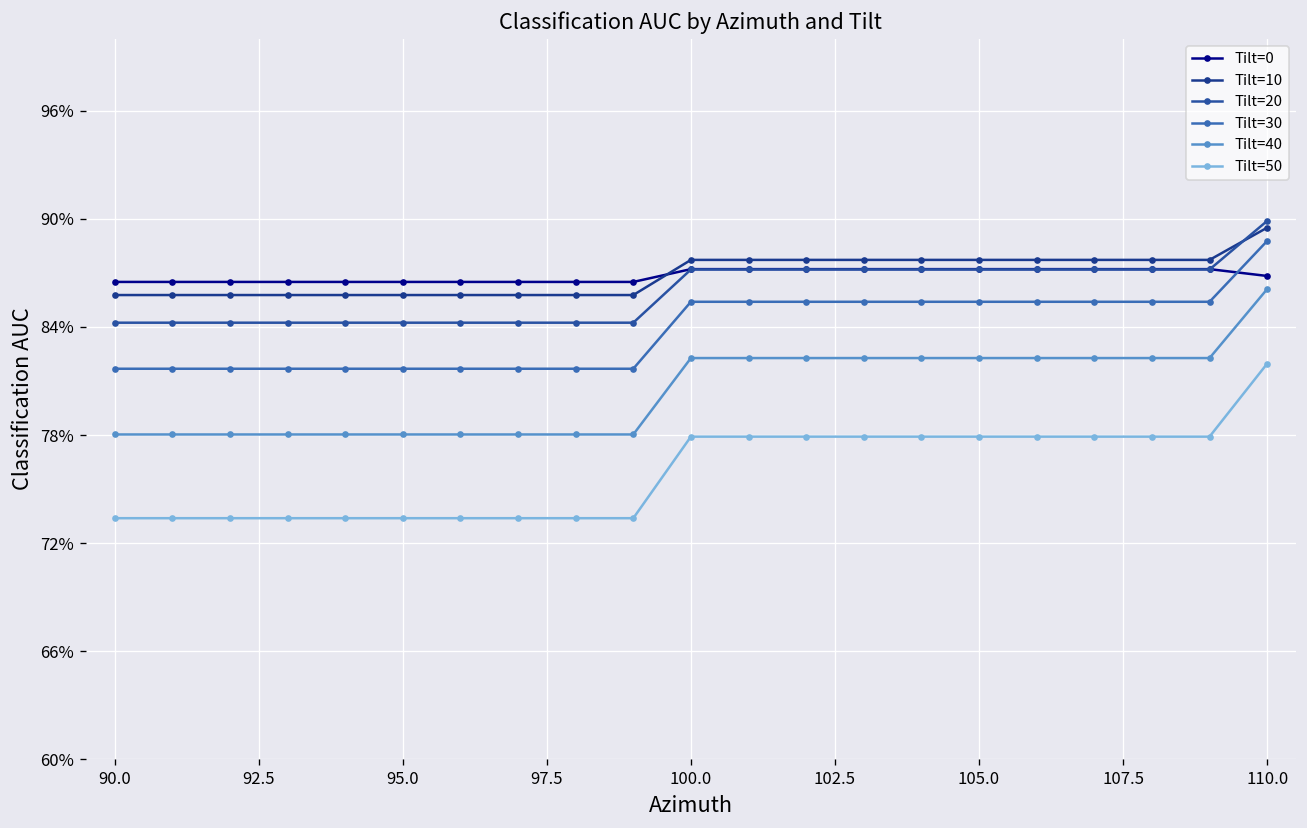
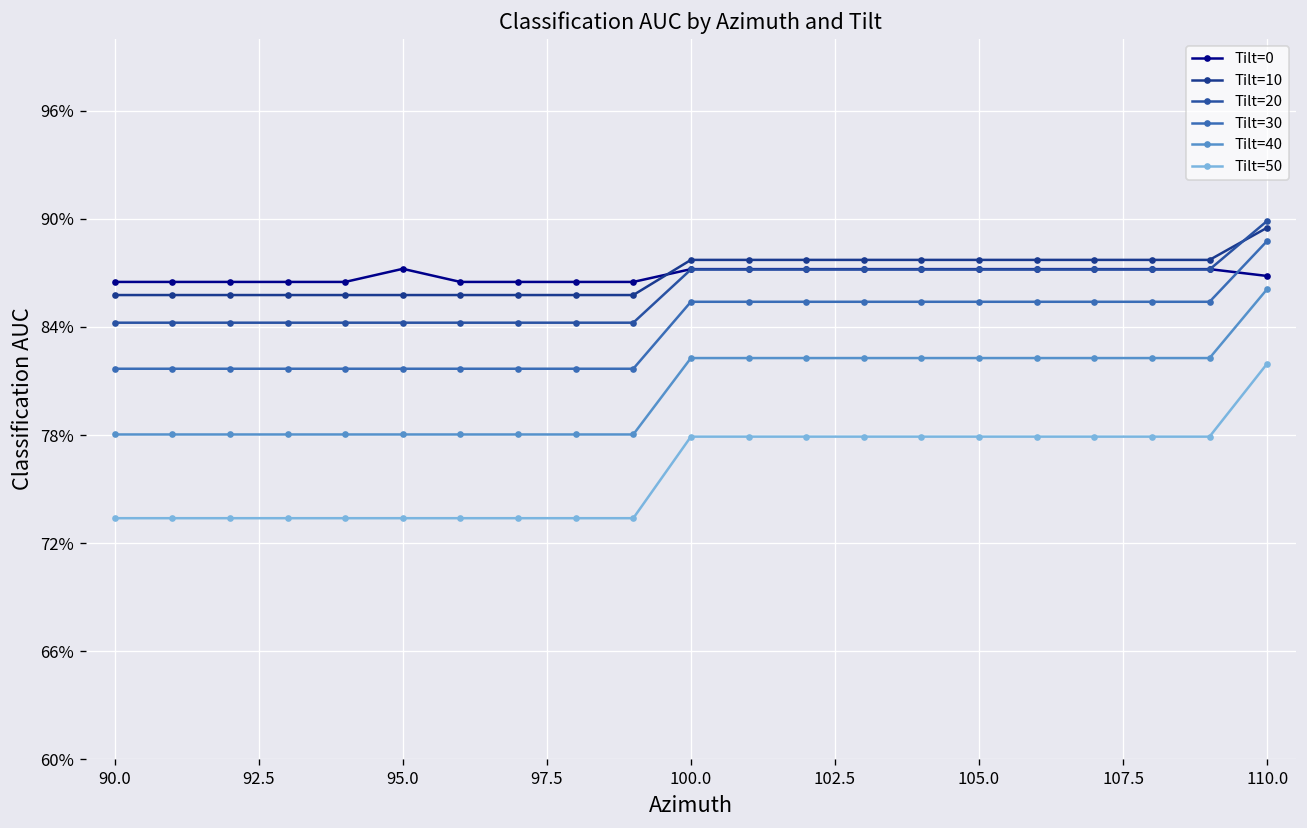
Tilt=0, 95.0: 86.5% -> 87.2%
